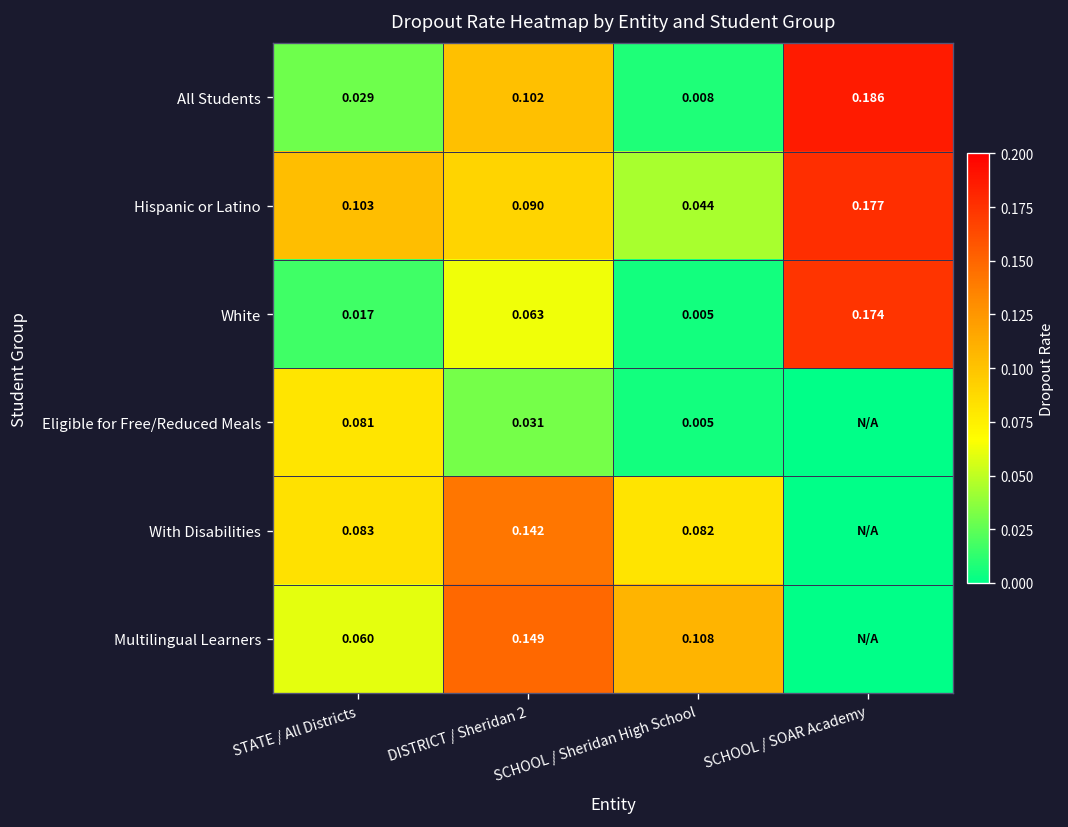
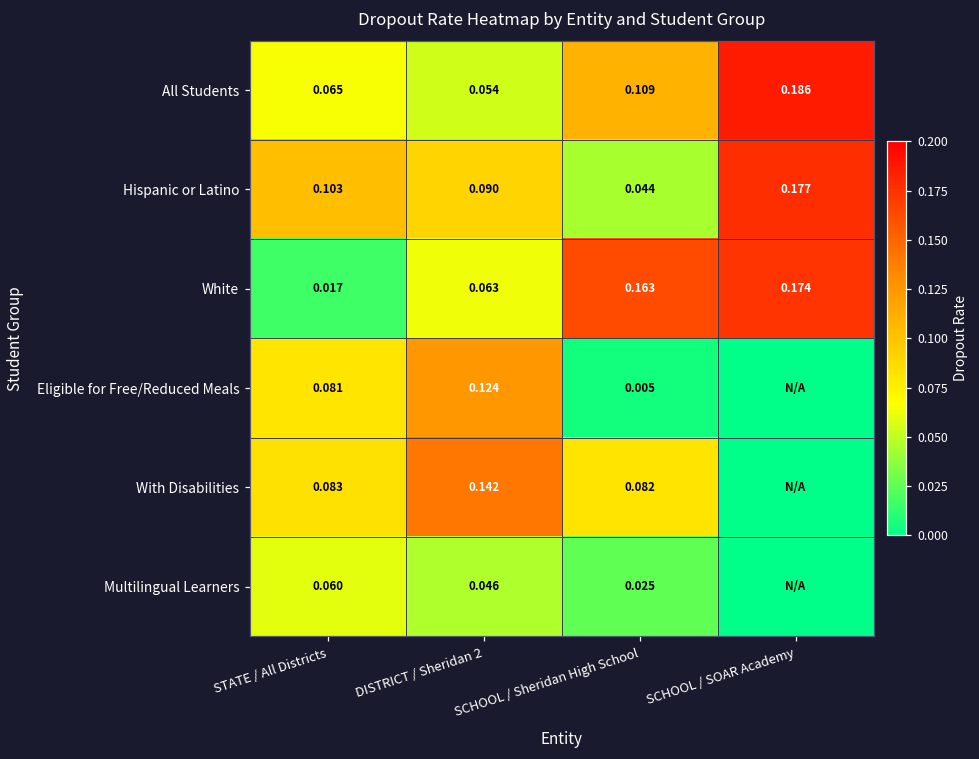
All Students, STATE / All Districts: 0.029 -> 0.065
All Students, DISTRICT / Sheridan 2: 0.102 -> 0.054
All Students, SCHOOL / Sheridan High School: 0.008 -> 0.109
White, SCHOOL / Sheridan High School: 0.005 -> 0.163
Eligible for Free/Reduced Meals, DISTRICT / Sheridan 2: 0.031 -> 0.124
Multilingual Learners, DISTRICT / Sheridan 2: 0.149 -> 0.046
Multilingual Learners, SCHOOL / Sheridan High School: 0.108 -> 0.025
